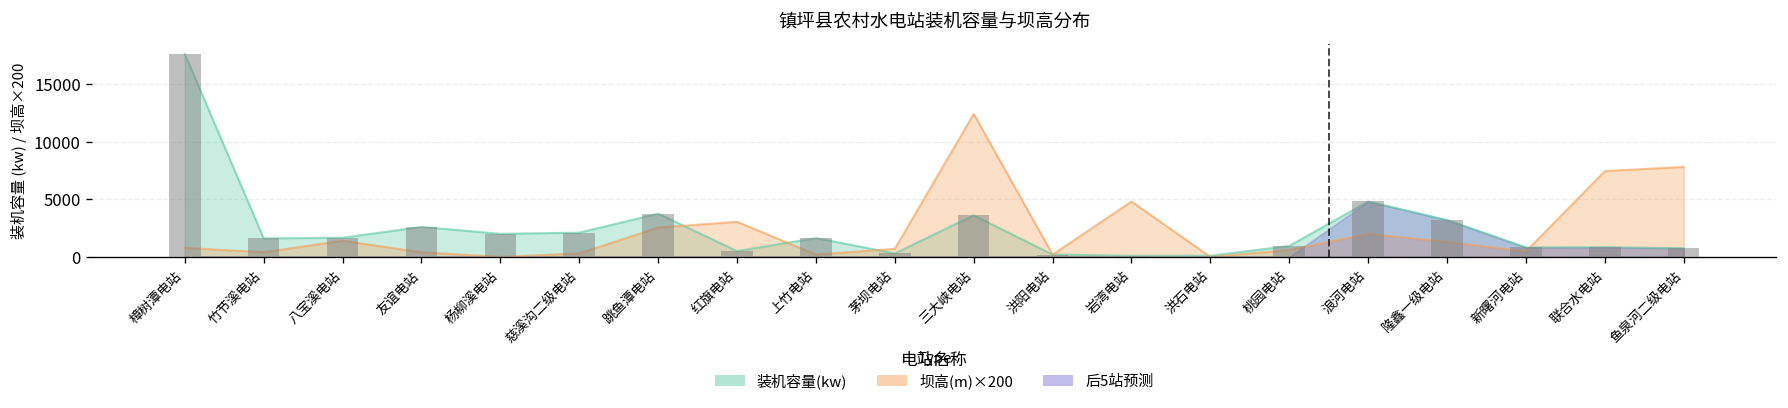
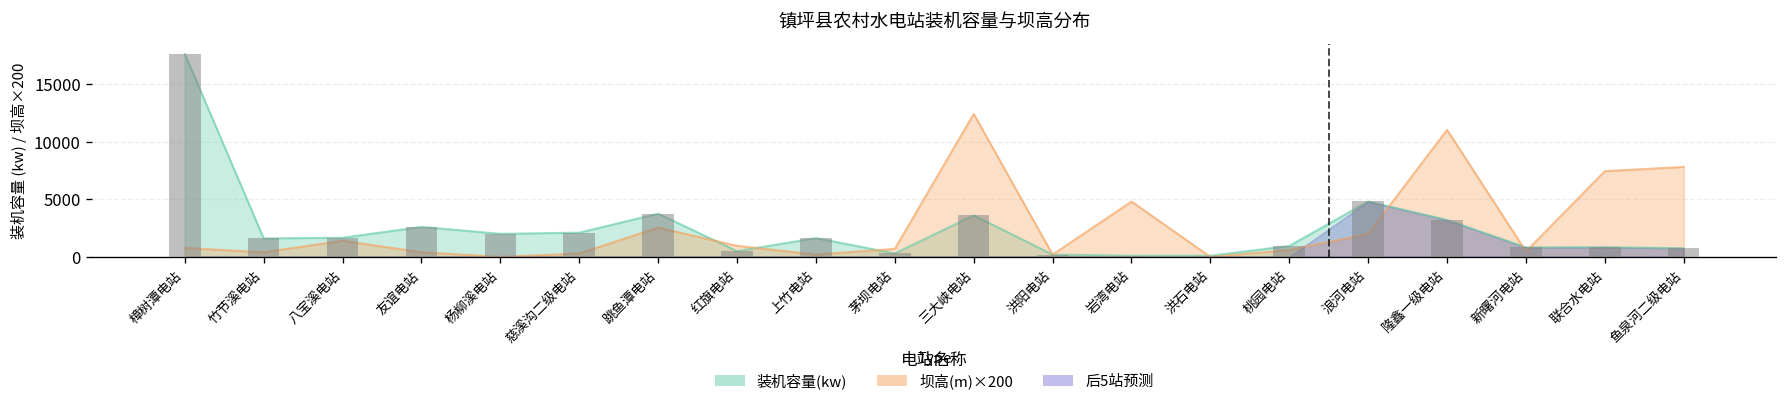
坝高(m)×200, 红旗电站: 3000 -> 1000
坝高(m)×200, 隆鑫一级电站: 1000 -> 11000
